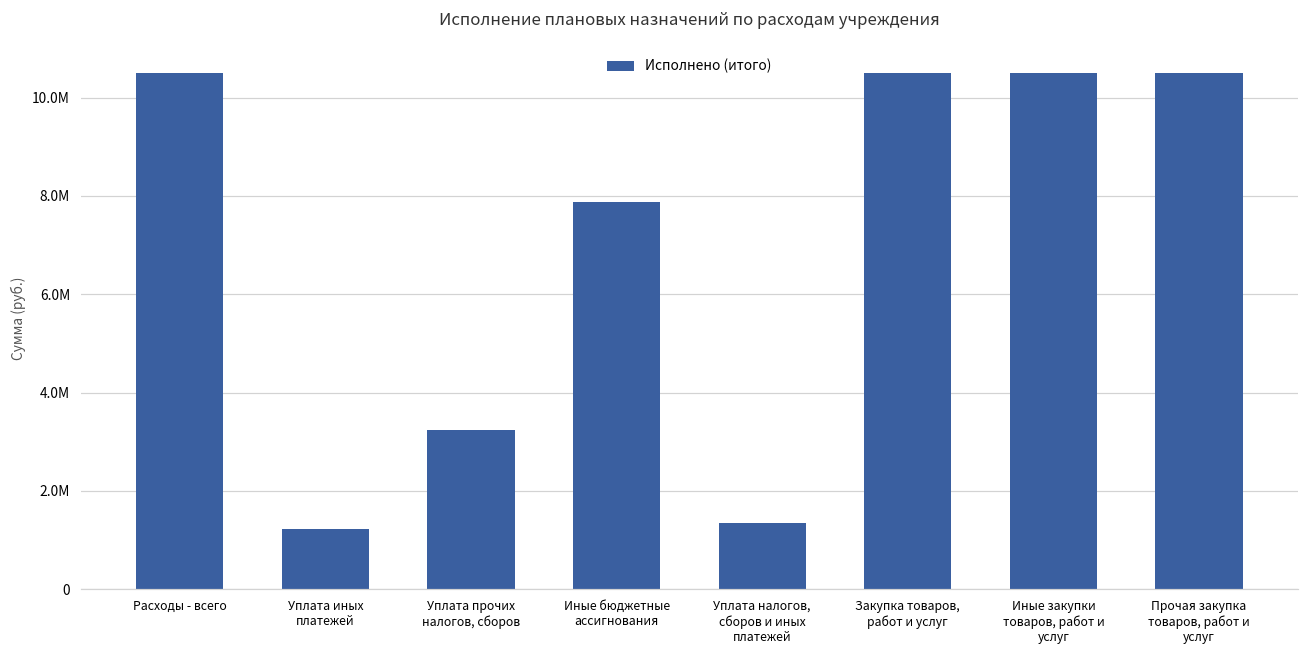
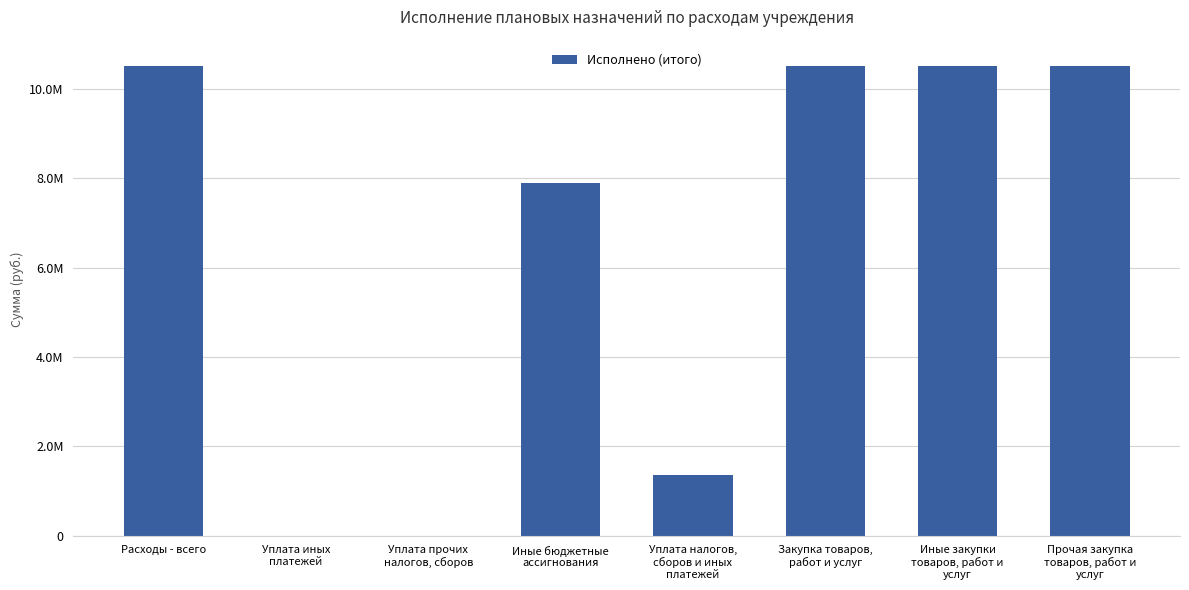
Уплата иных платежей: 1200000 -> 0
Уплата прочих налогов, сборов: 3200000 -> 0
